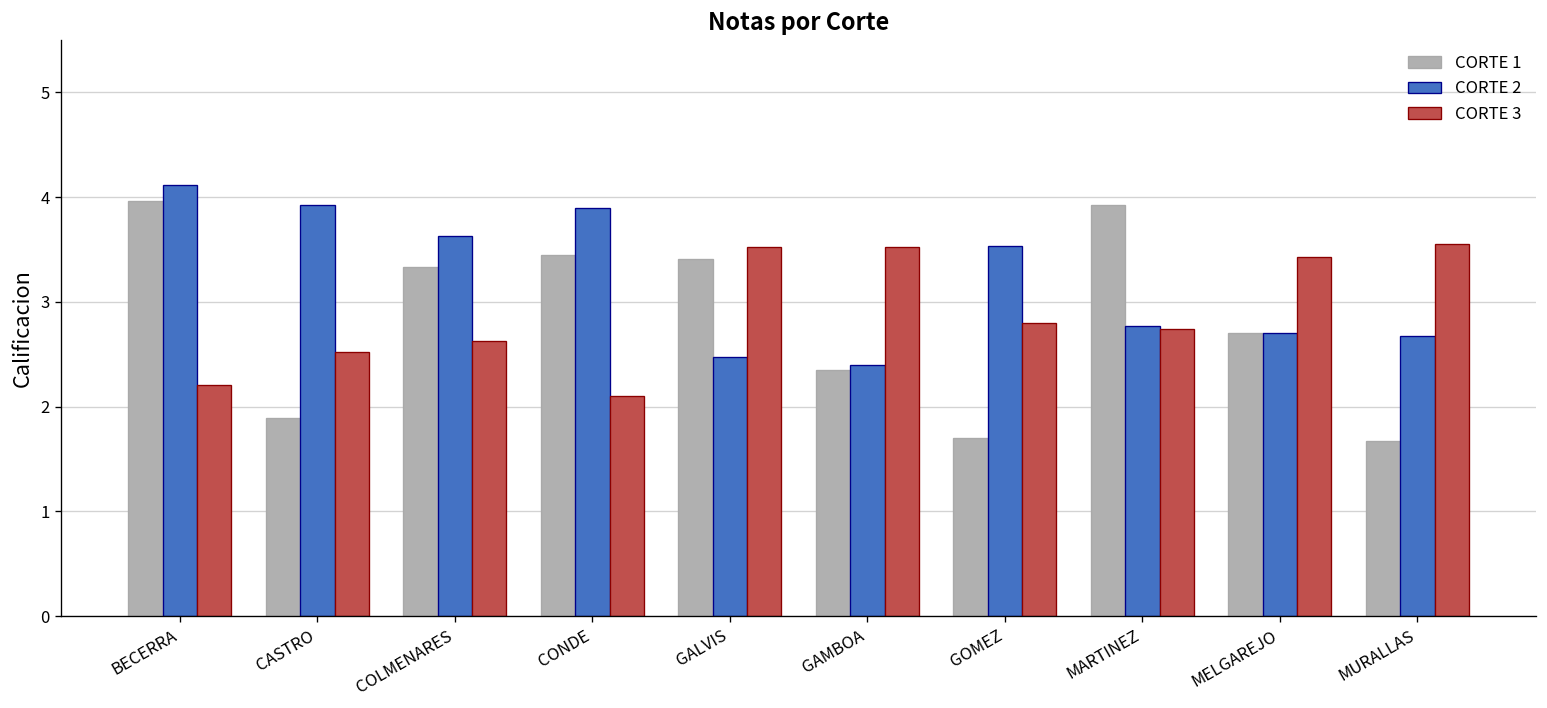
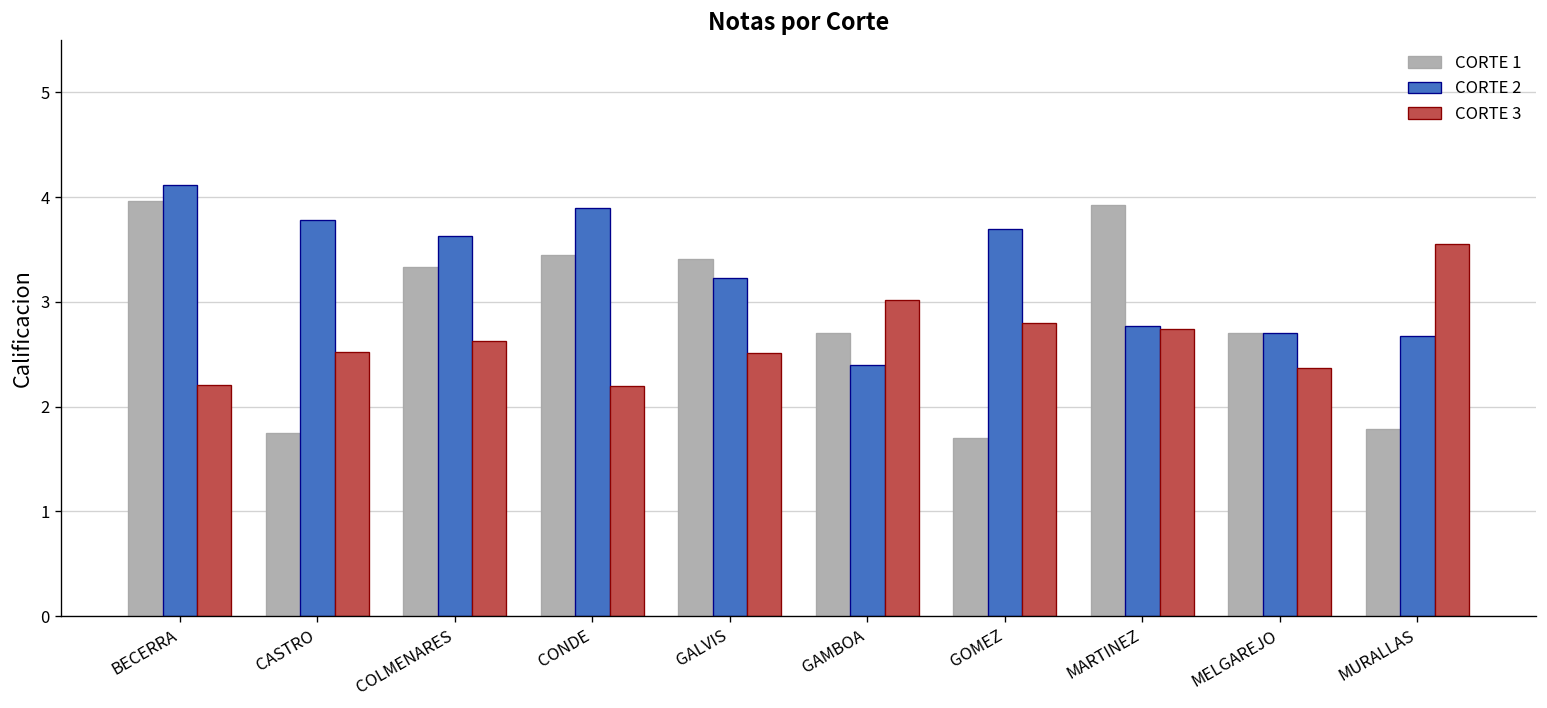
CORTE 1, CASTRO: 1.9 -> 1.7
CORTE 2, CASTRO: 3.9 -> 3.8
CORTE 3, CONDE: 2.1 -> 2.2
CORTE 2, GALVIS: 2.5 -> 3.2
CORTE 3, GALVIS: 3.5 -> 2.5
CORTE 1, GAMBOA: 2.4 -> 2.7
CORTE 3, GAMBOA: 3.5 -> 3.0
CORTE 2, GOMEZ: 3.5 -> 3.7
CORTE 3, MELGAREJO: 3.4 -> 2.4
CORTE 1, MURALLAS: 1.7 -> 1.8
